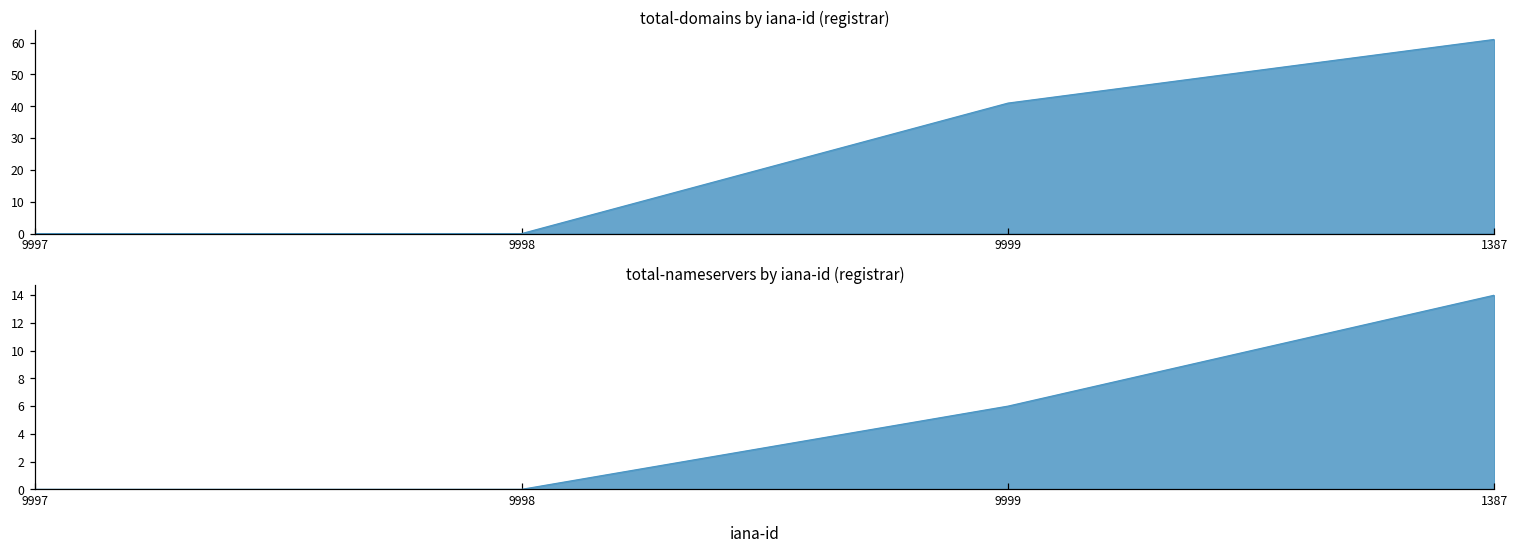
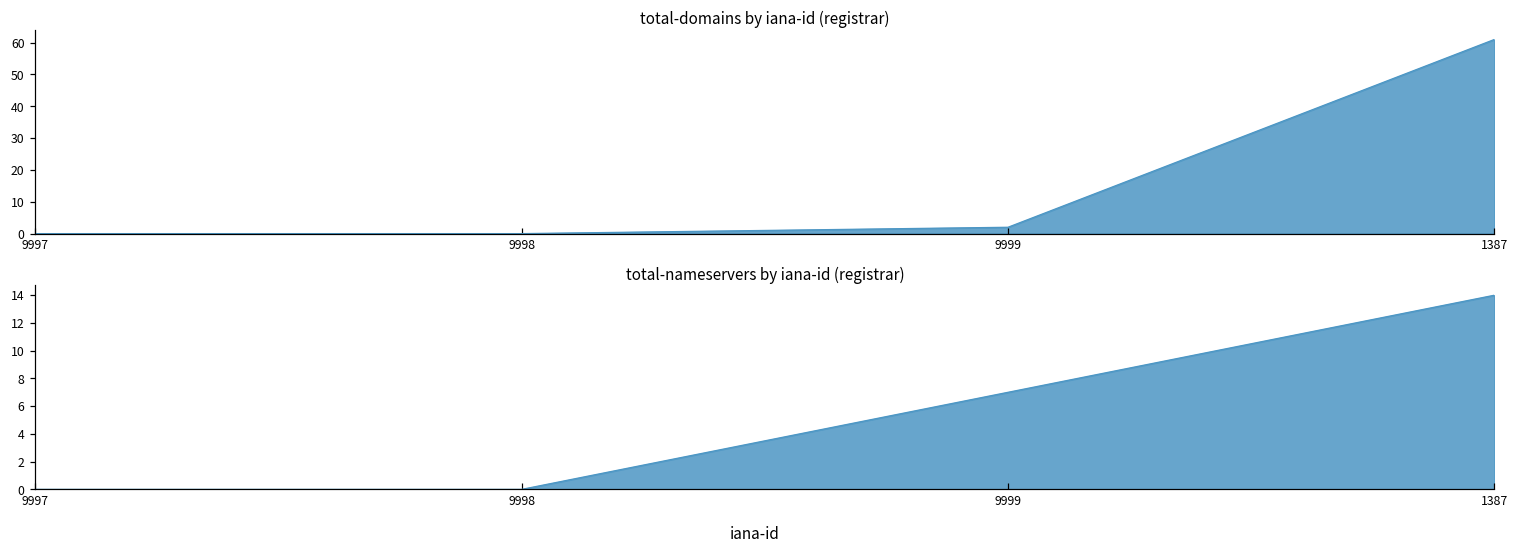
total-domains by iana-id (registrar), 9999: 41 -> 2
total-nameservers by iana-id (registrar), 9999: 6 -> 7
